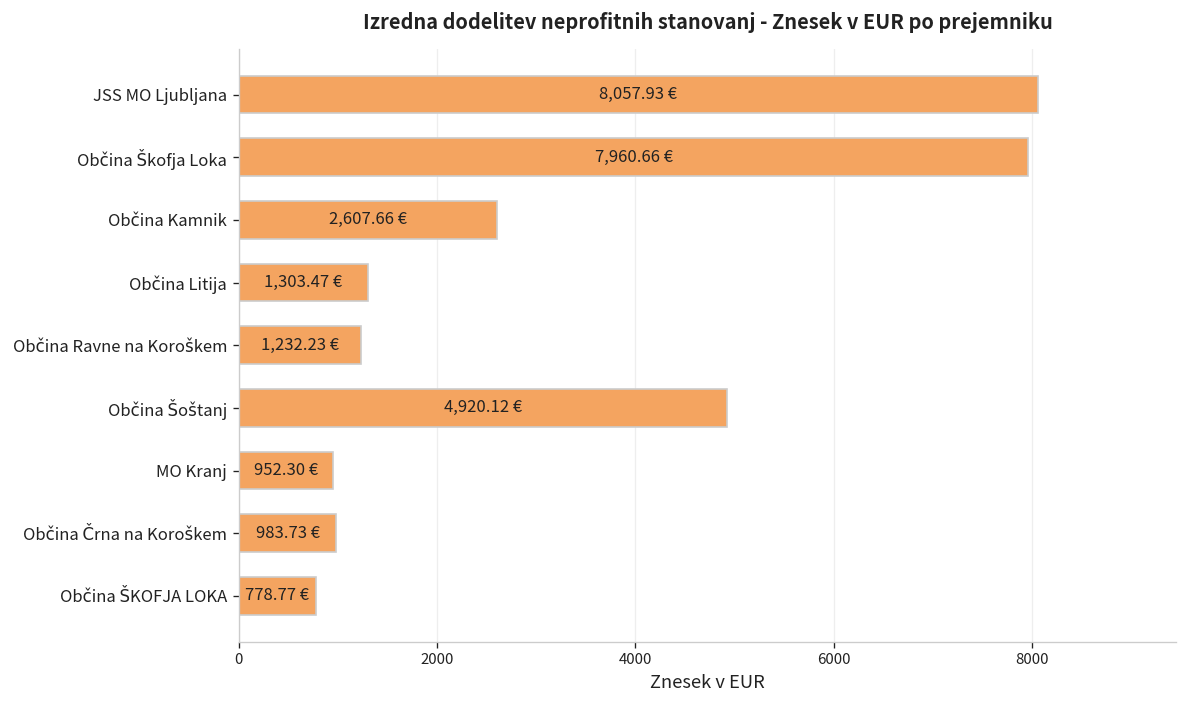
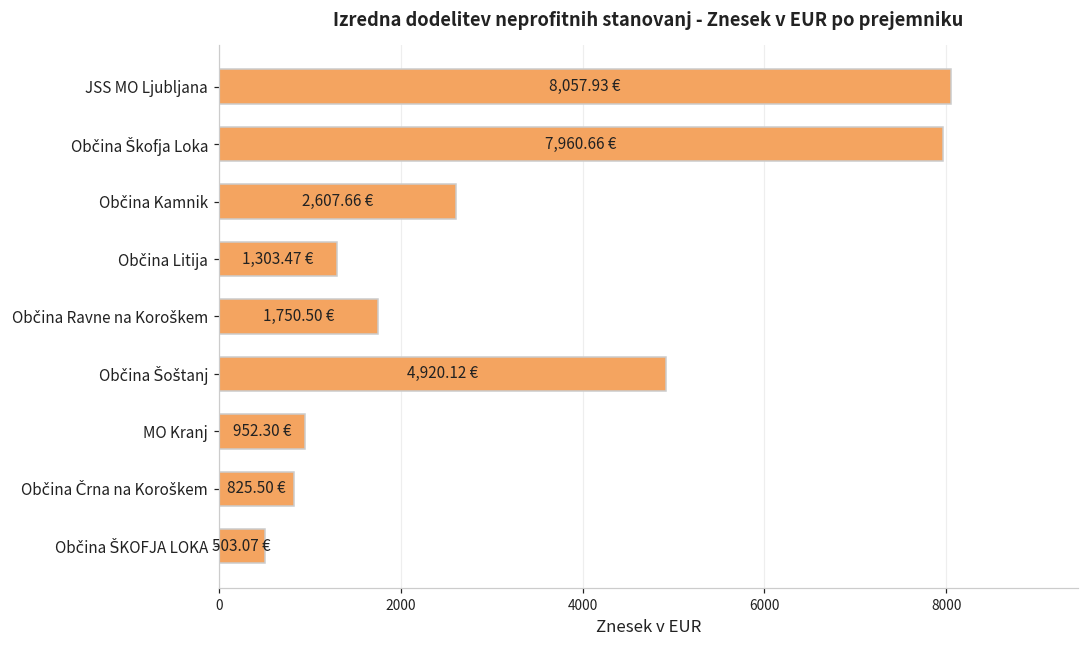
Občina Ravne na Koroškem: 1,232.23 -> 1,750.50
Občina Črna na Koroškem: 983.73 -> 825.50
Občina ŠKOFJA LOKA: 778.77 -> 503.07
